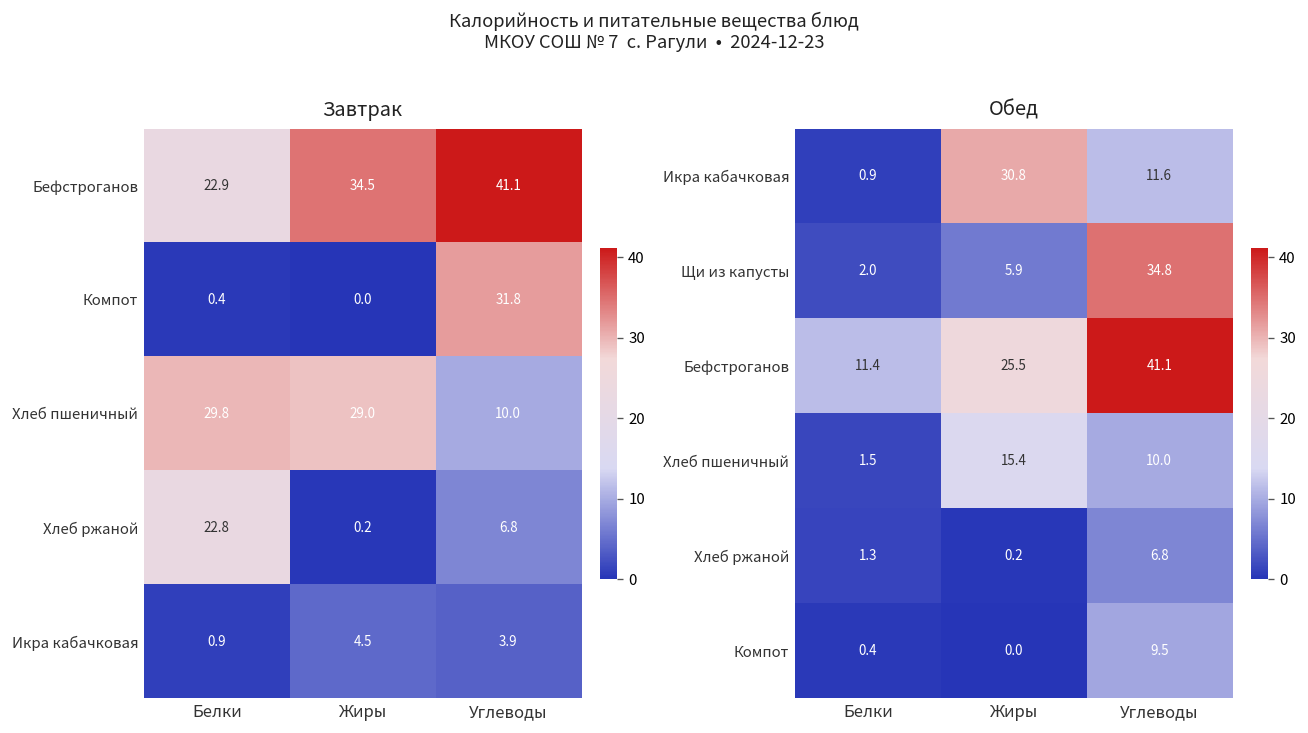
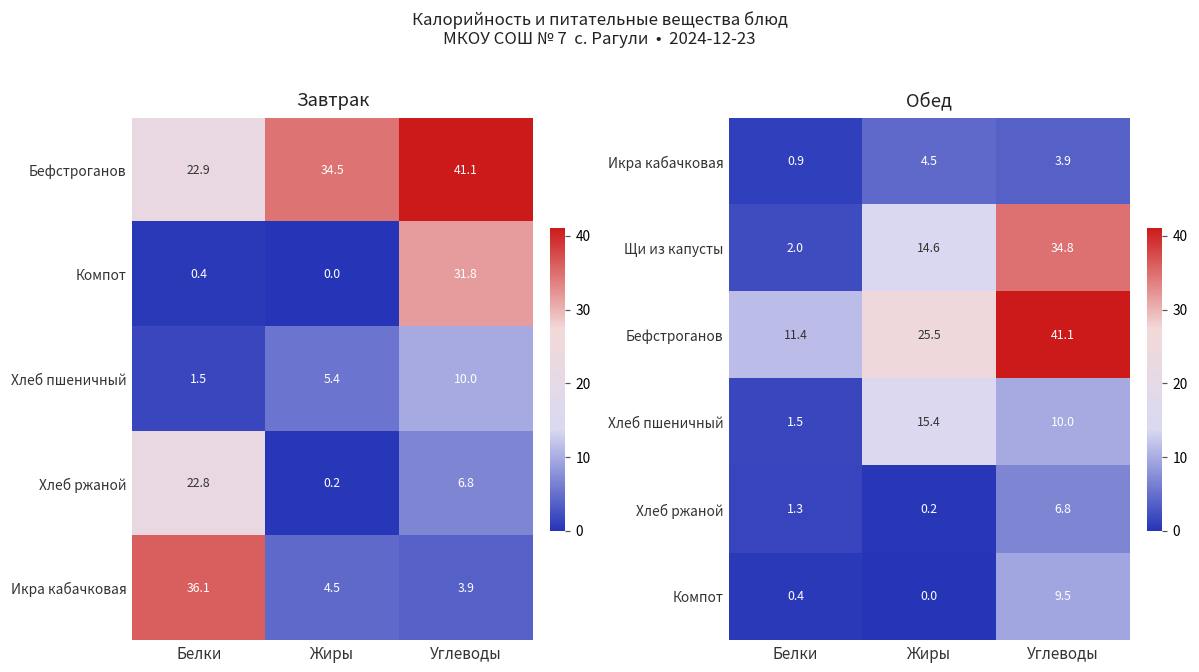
Завтрак, Хлеб пшеничный, Белки: 29.8 -> 1.5
Завтрак, Хлеб пшеничный, Жиры: 29.0 -> 5.4
Завтрак, Икра кабачковая, Белки: 0.9 -> 36.1
Обед, Икра кабачковая, Жиры: 30.8 -> 4.5
Обед, Икра кабачковая, Углеводы: 11.6 -> 3.9
Обед, Щи из капусты, Жиры: 5.9 -> 14.6
